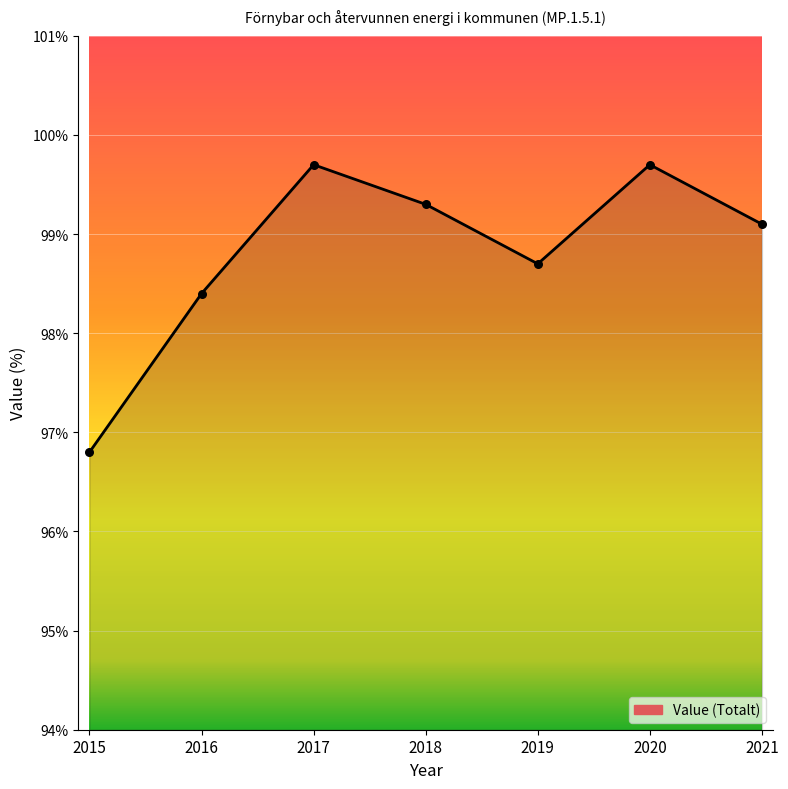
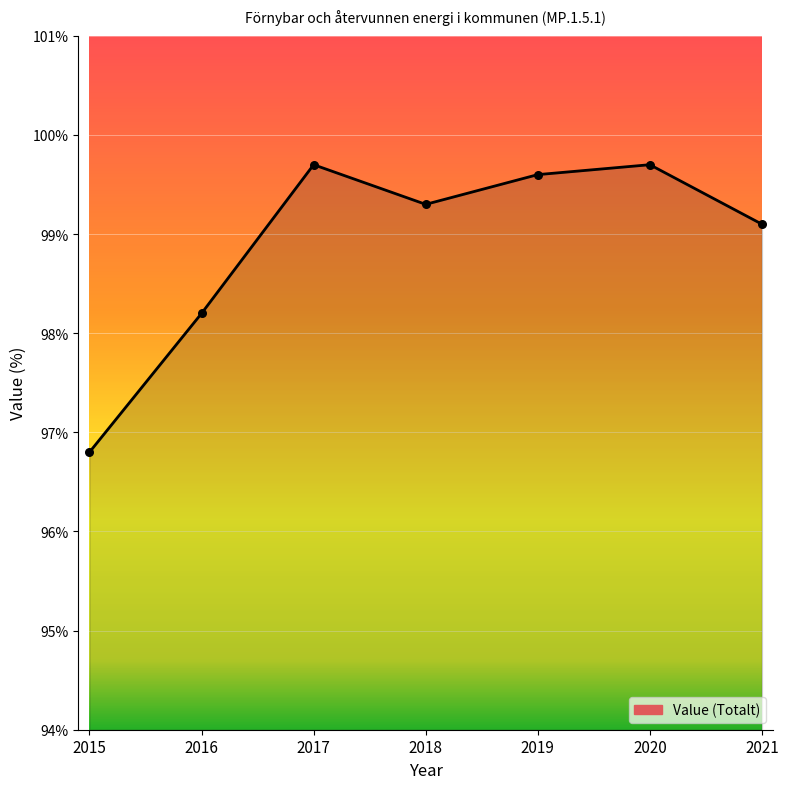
2016: 98.4% -> 98.2%
2019: 98.7% -> 99.6%
